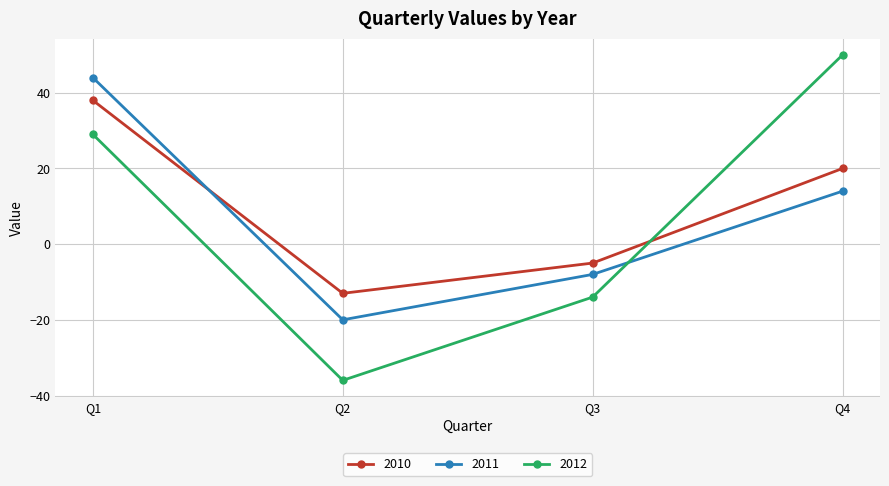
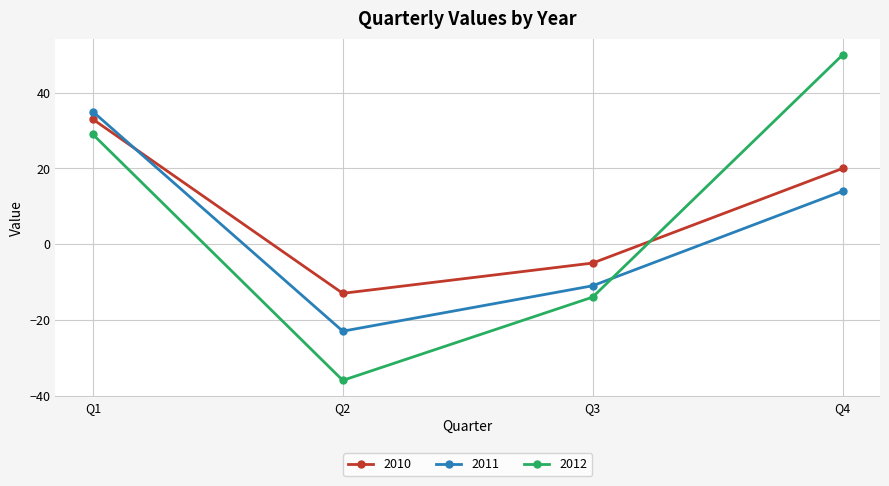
2010, Q1: 38 -> 33
2011, Q1: 44 -> 35
2011, Q2: -20 -> -23
2011, Q3: -8 -> -11
